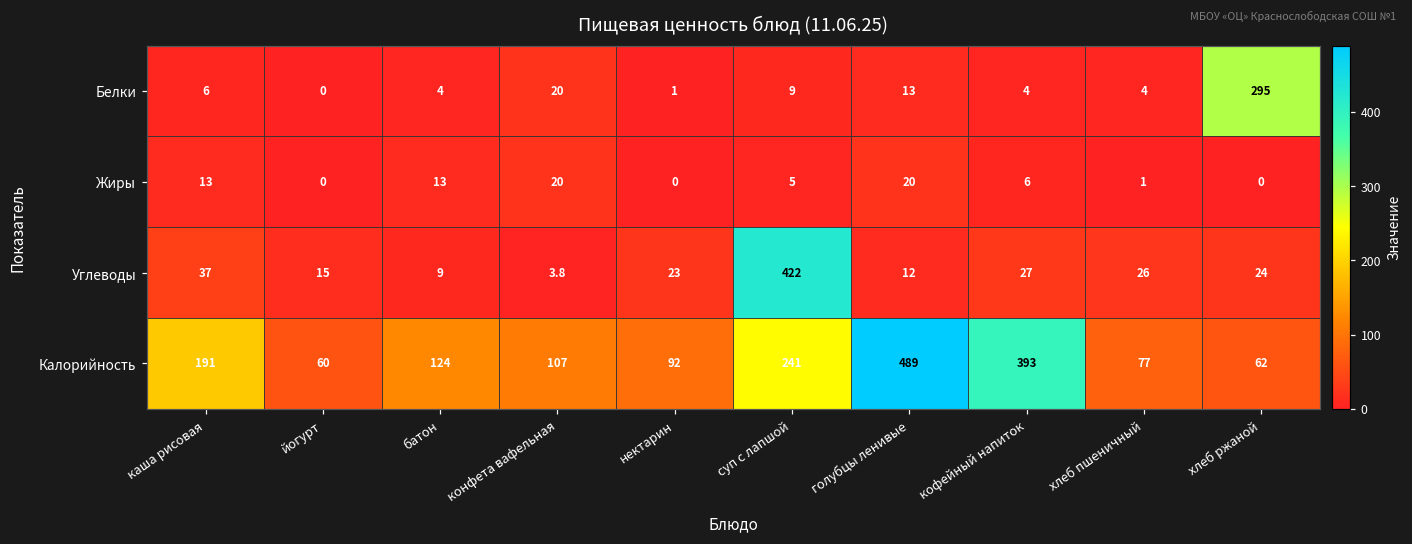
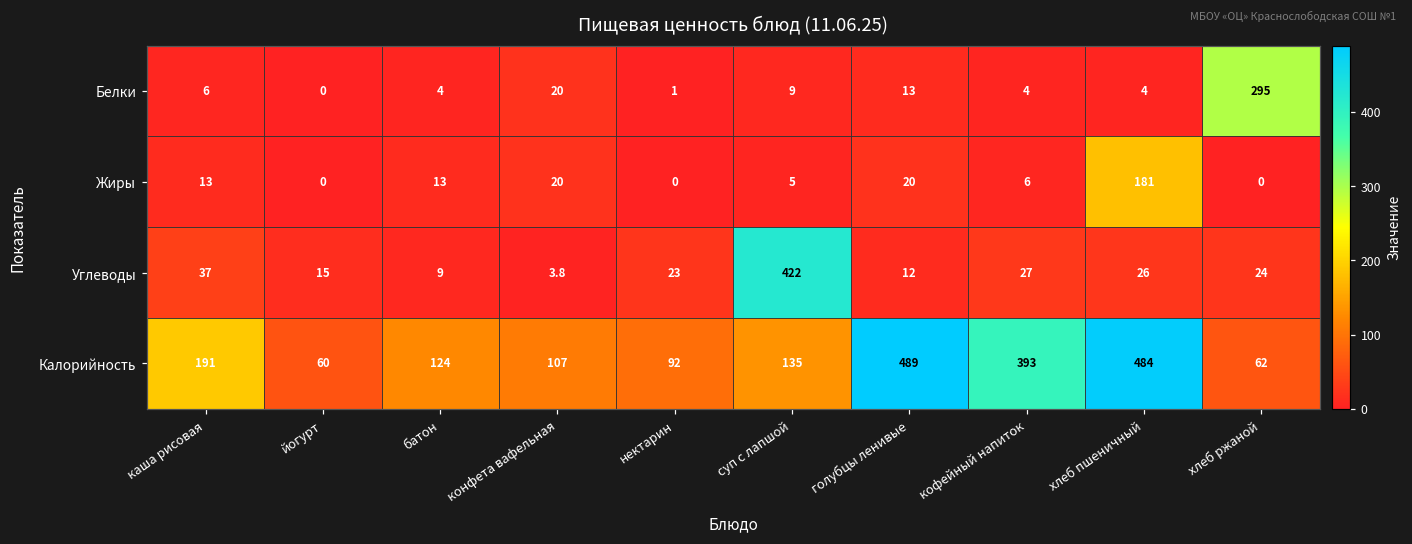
Жиры, хлеб пшеничный: 1 -> 181
Калорийность, суп с лапшой: 241 -> 135
Калорийность, хлеб пшеничный: 77 -> 484
